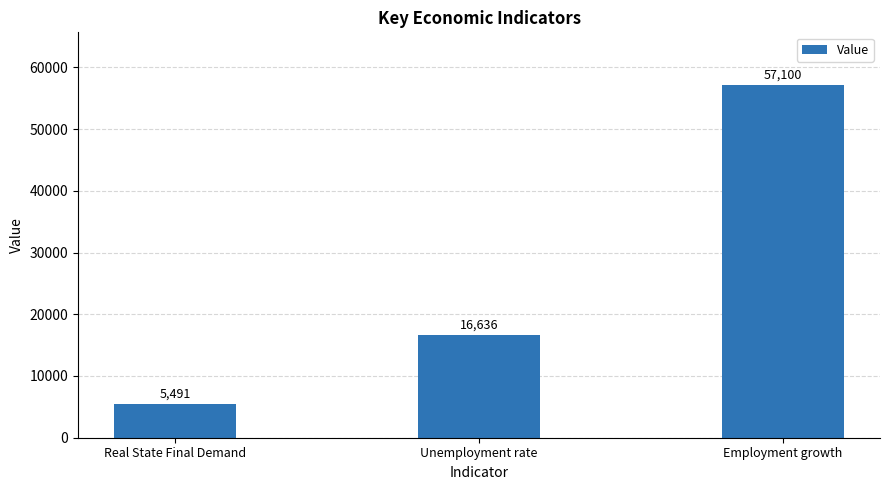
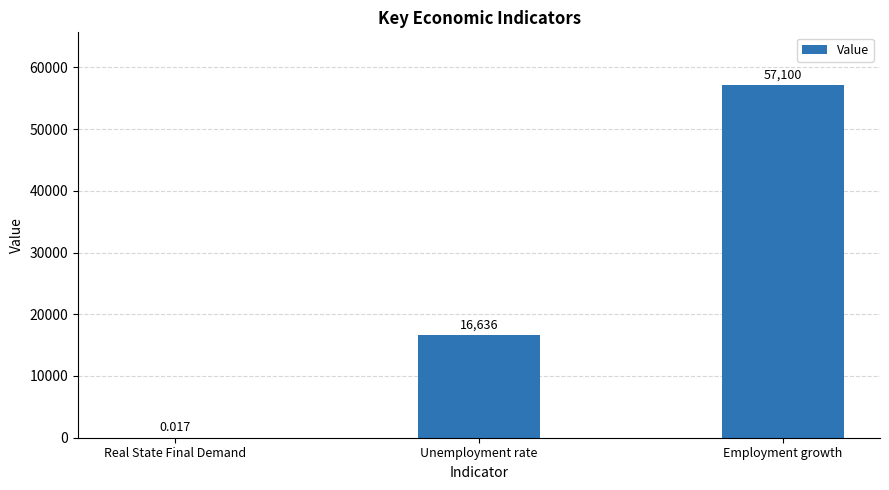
Real State Final Demand: 5,491 -> 0.017
